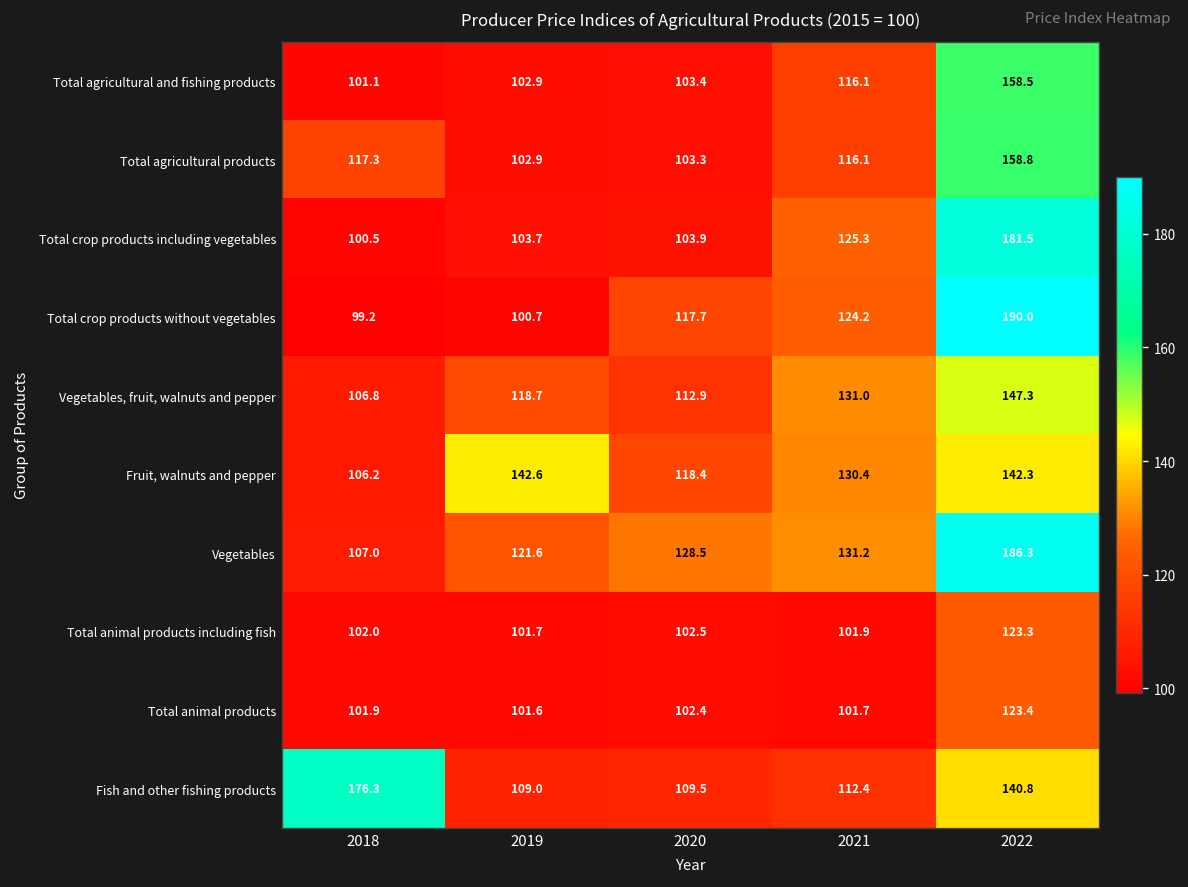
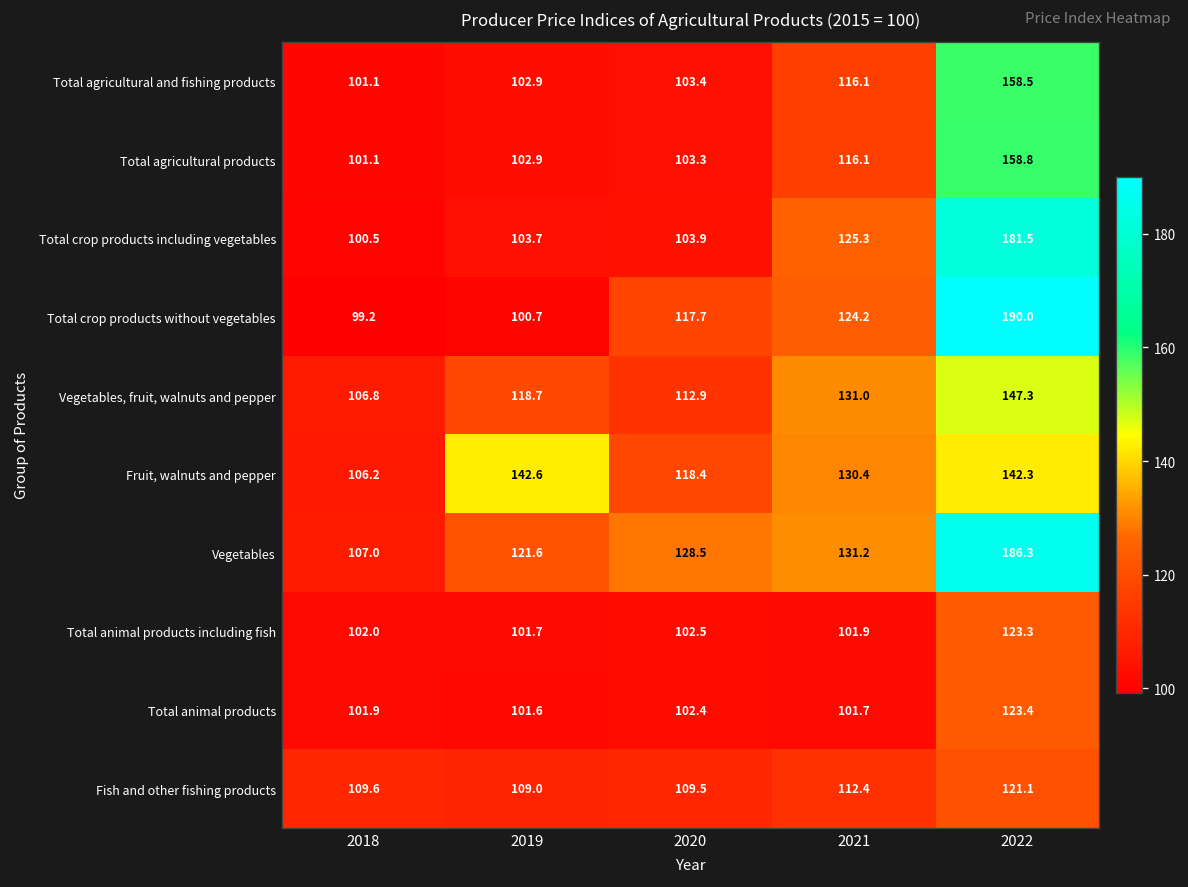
Total agricultural products, 2018: 117.3 -> 101.1
Fish and other fishing products, 2018: 176.3 -> 109.6
Fish and other fishing products, 2022: 140.8 -> 121.1
